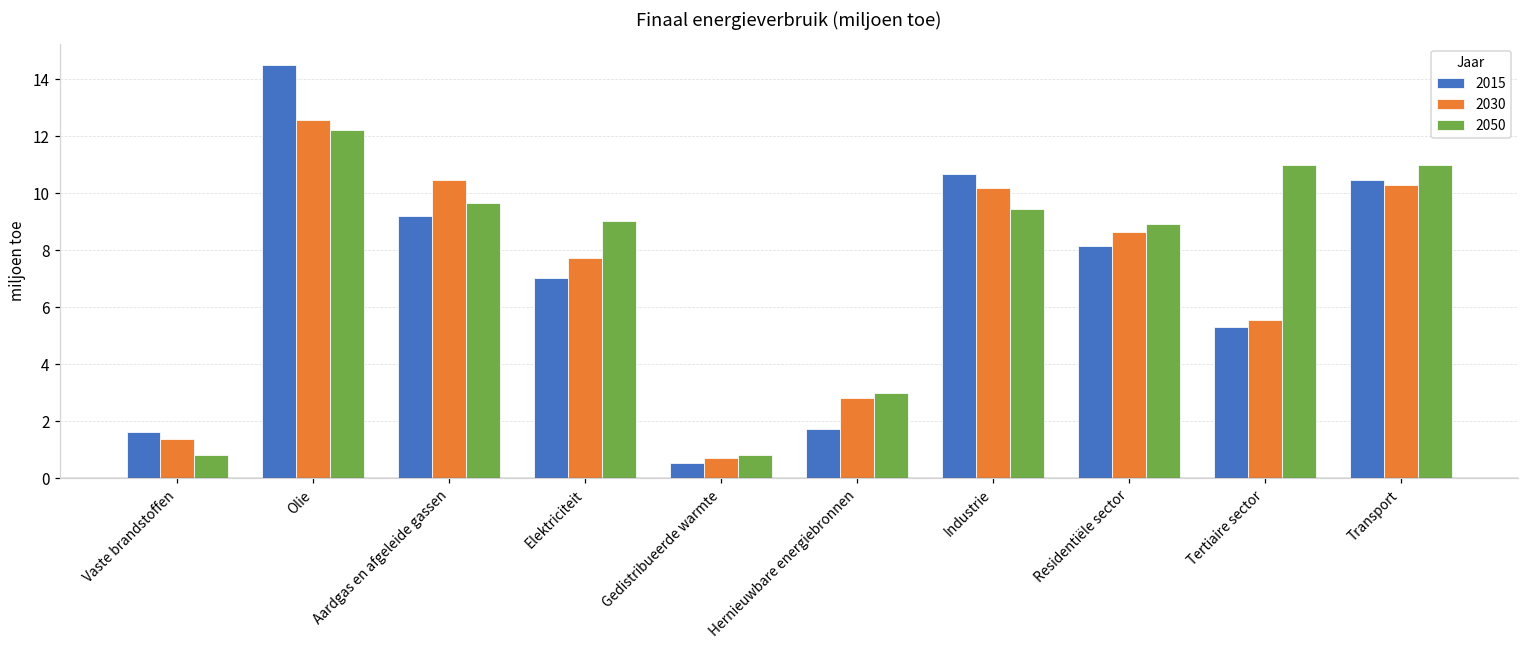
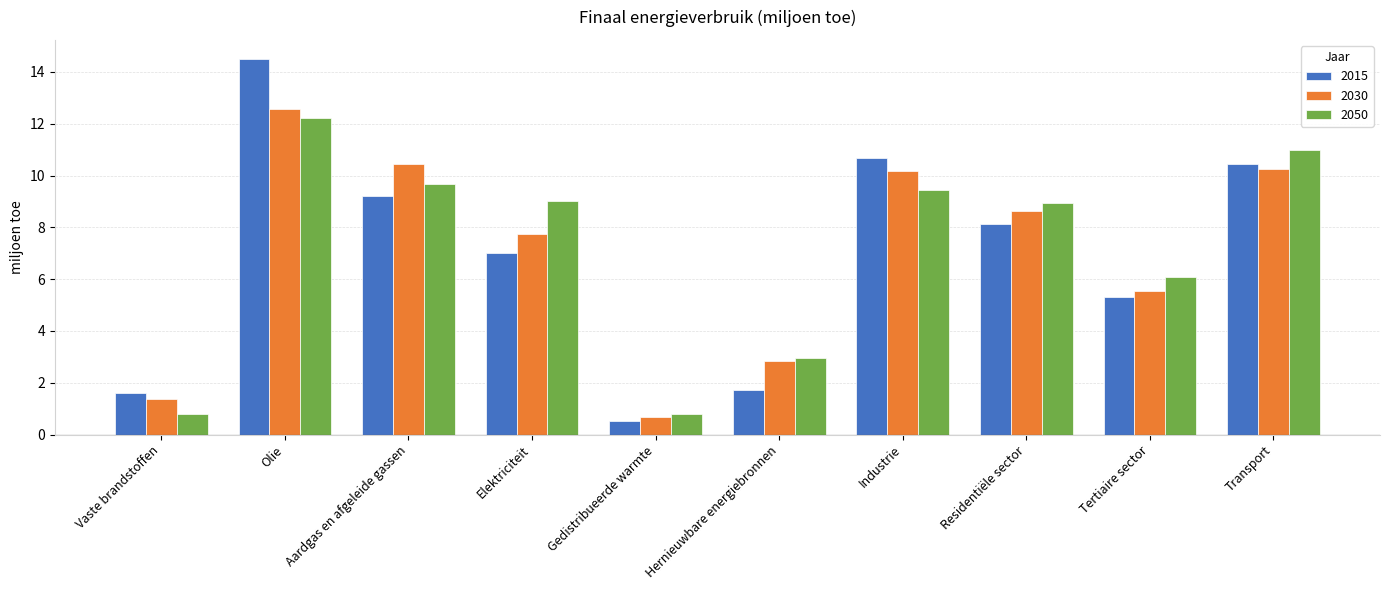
2050, Tertiaire sector: 11.0 -> 6.1
